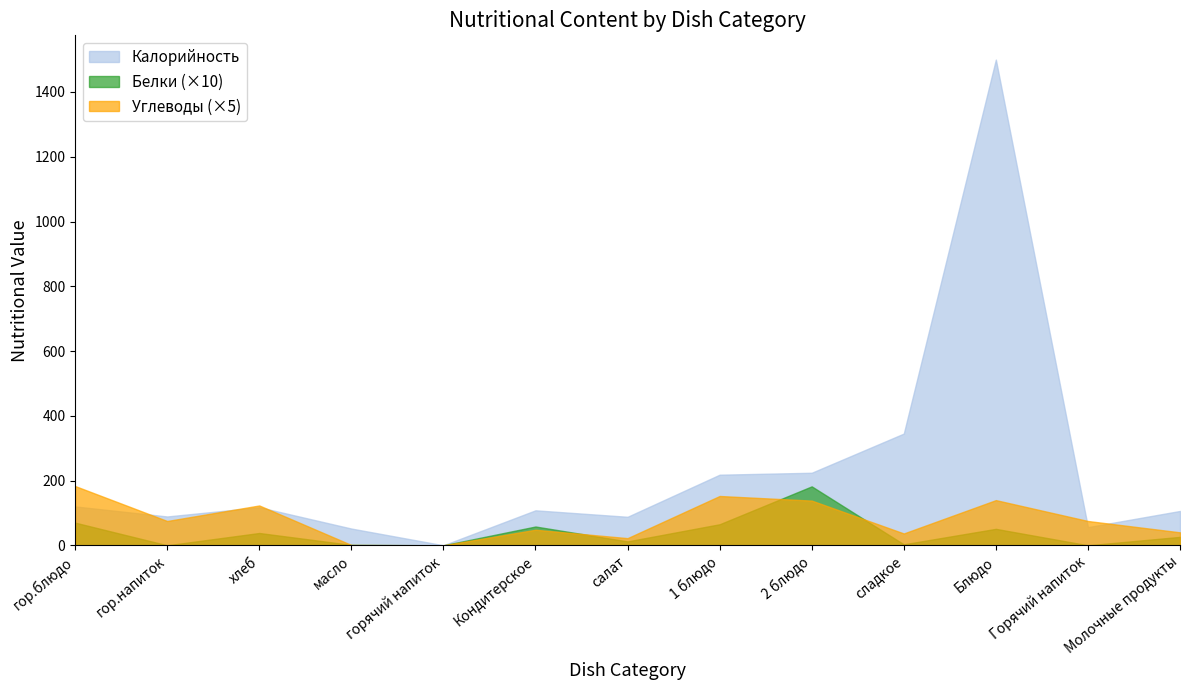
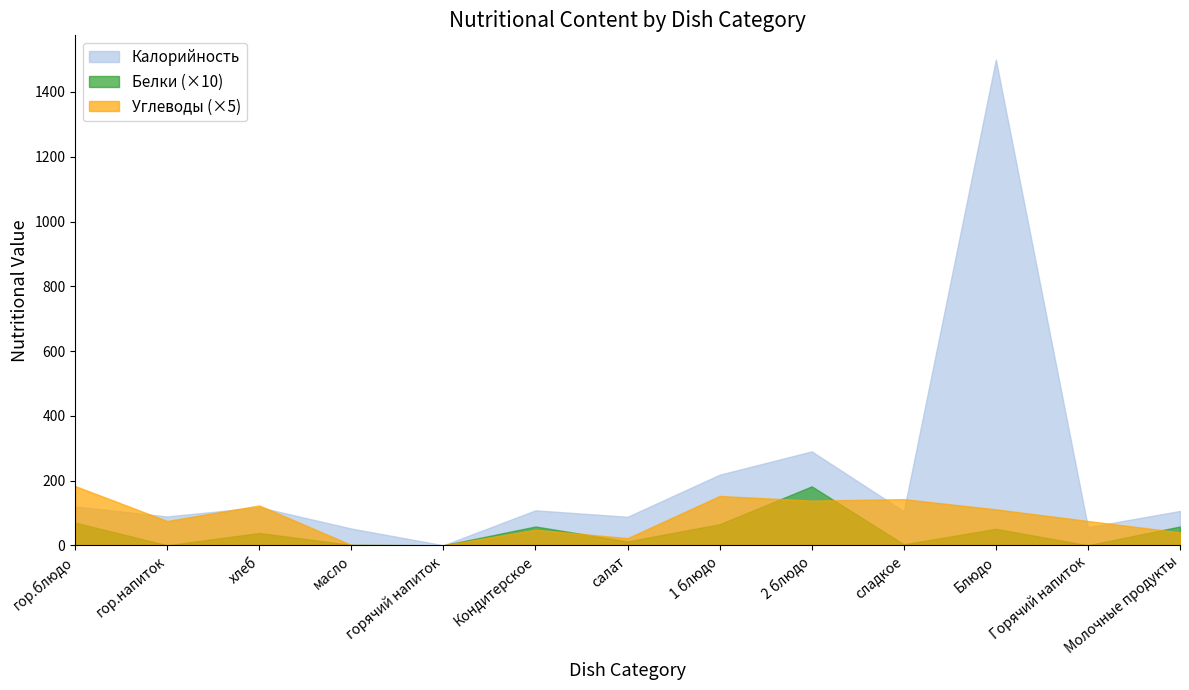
Калорийность, 2 блюдо: 220 -> 290
Калорийность, сладкое: 350 -> 110
Углеводы (×5), сладкое: 40 -> 140
Углеводы (×5), Блюдо: 140 -> 110
Белки (×10), Молочные продукты: 30 -> 60
